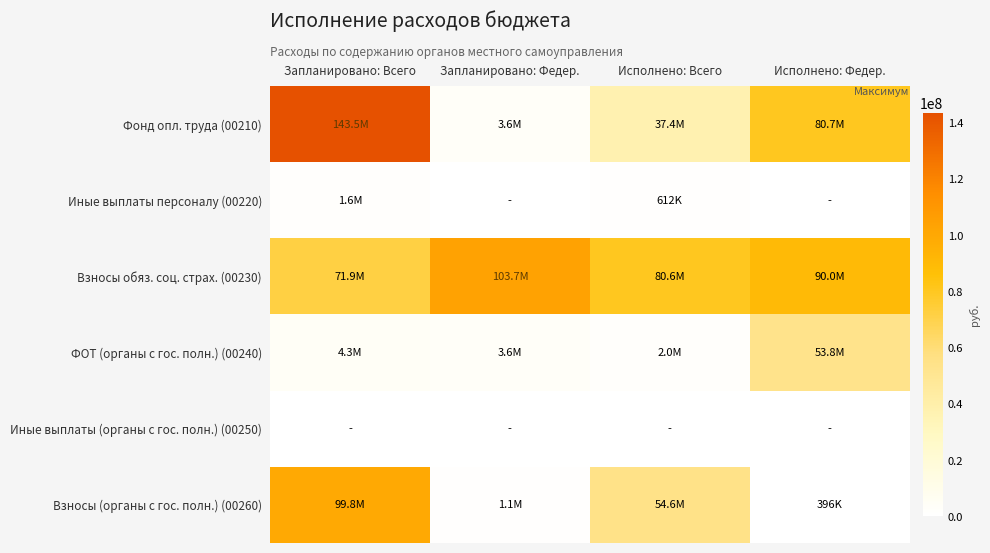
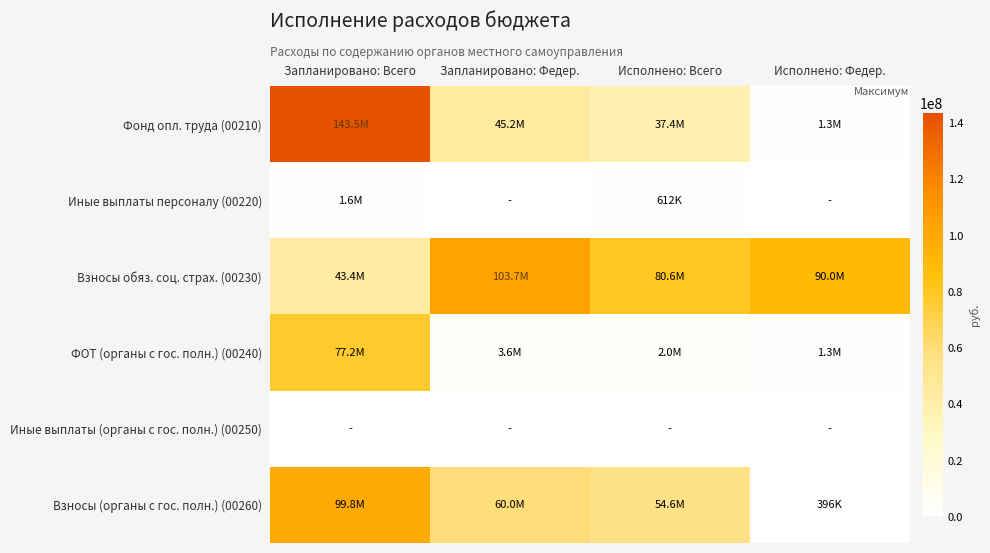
Фонд опл. труда (00210), Запланировано: Федер.: 3.6M -> 45.2M
Фонд опл. труда (00210), Исполнено: Федер.: 80.7M -> 1.3M
Взносы обяз. соц. страх. (00230), Запланировано: Всего: 71.9M -> 43.4M
ФОТ (органы с гос. полн.) (00240), Запланировано: Всего: 4.3M -> 77.2M
ФОТ (органы с гос. полн.) (00240), Исполнено: Федер.: 53.8M -> 1.3M
Взносы (органы с гос. полн.) (00260), Запланировано: Федер.: 1.1M -> 60.0M
